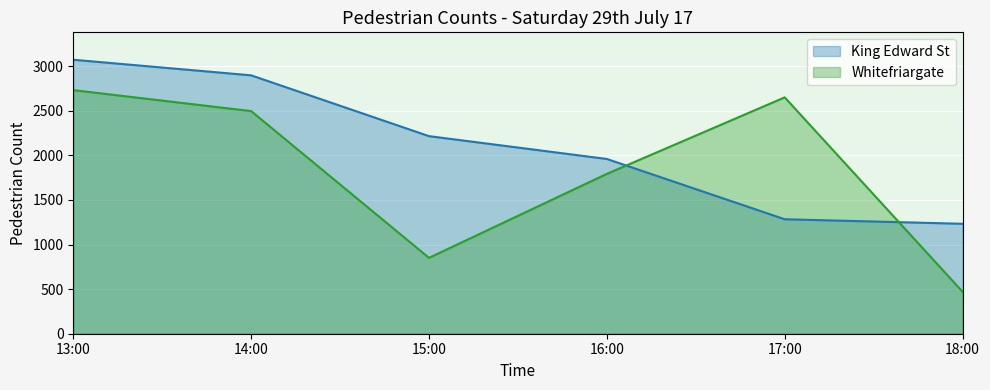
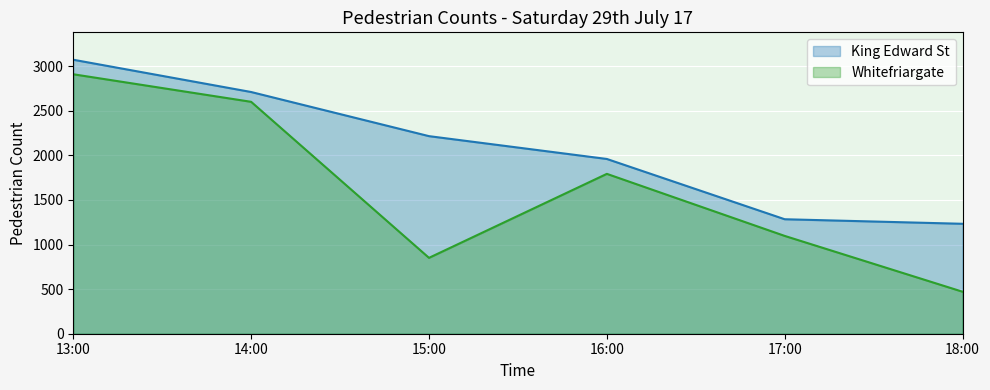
Whitefriargate, 13:00: 2700 -> 2900
King Edward St, 14:00: 2900 -> 2700
Whitefriargate, 14:00: 2500 -> 2600
Whitefriargate, 17:00: 2700 -> 1100
